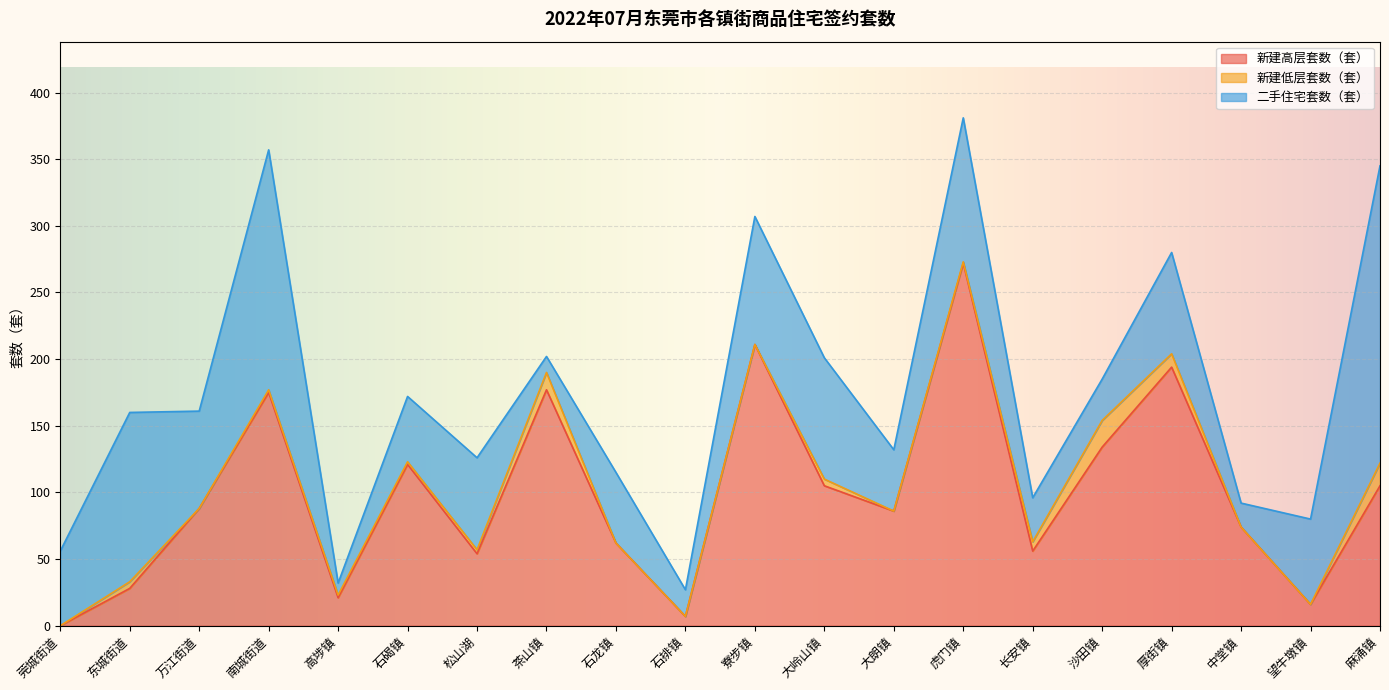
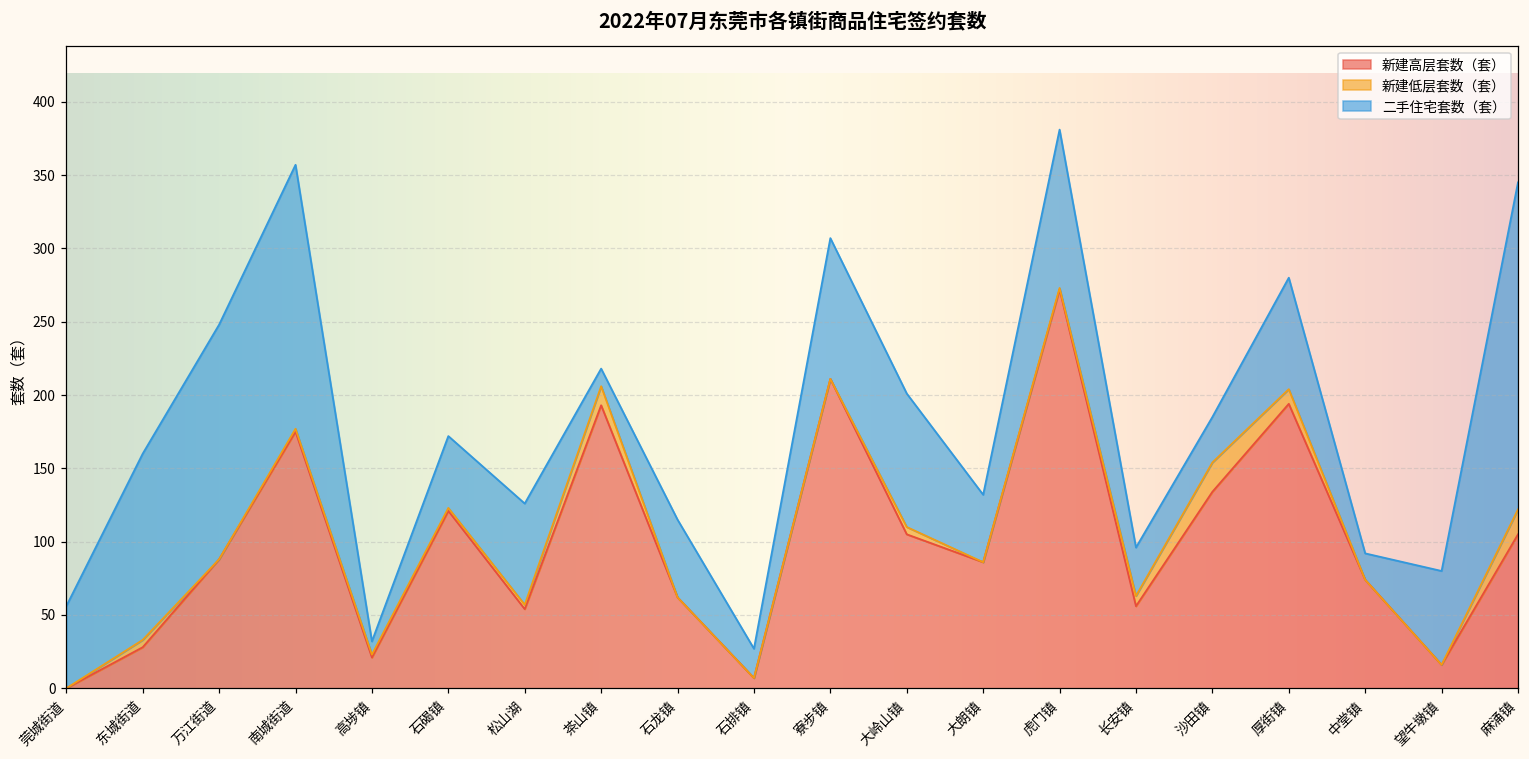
二手住宅套数（套）, 万江街道: 73 -> 160
新建高层套数（套）, 茶山镇: 177 -> 193
